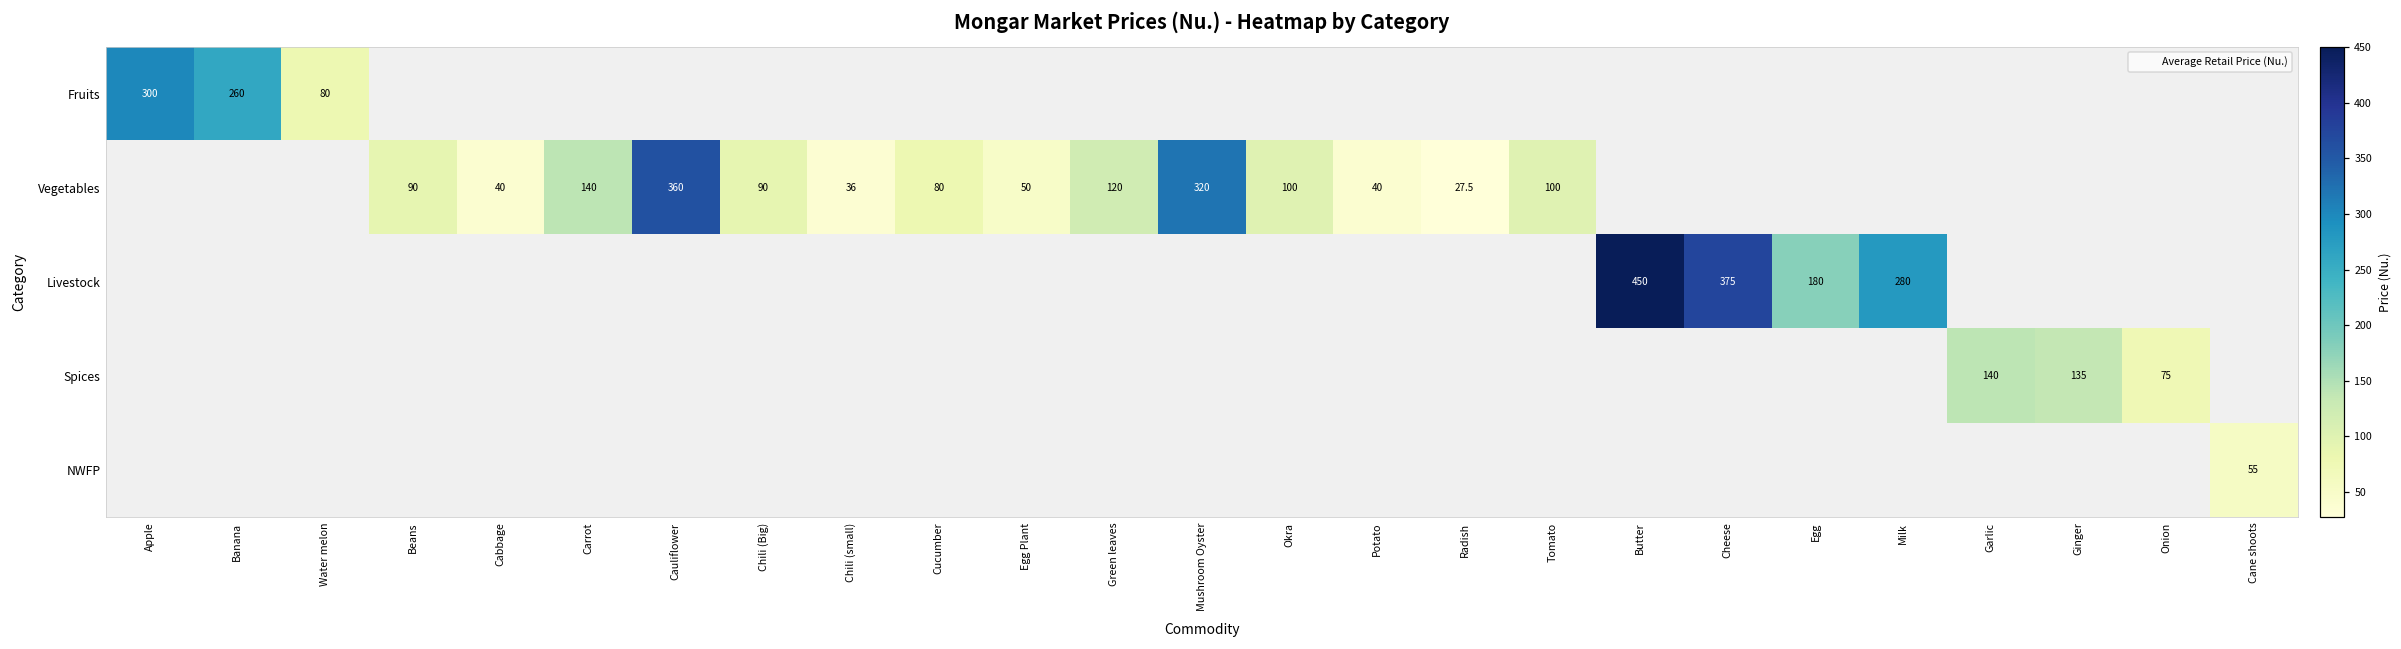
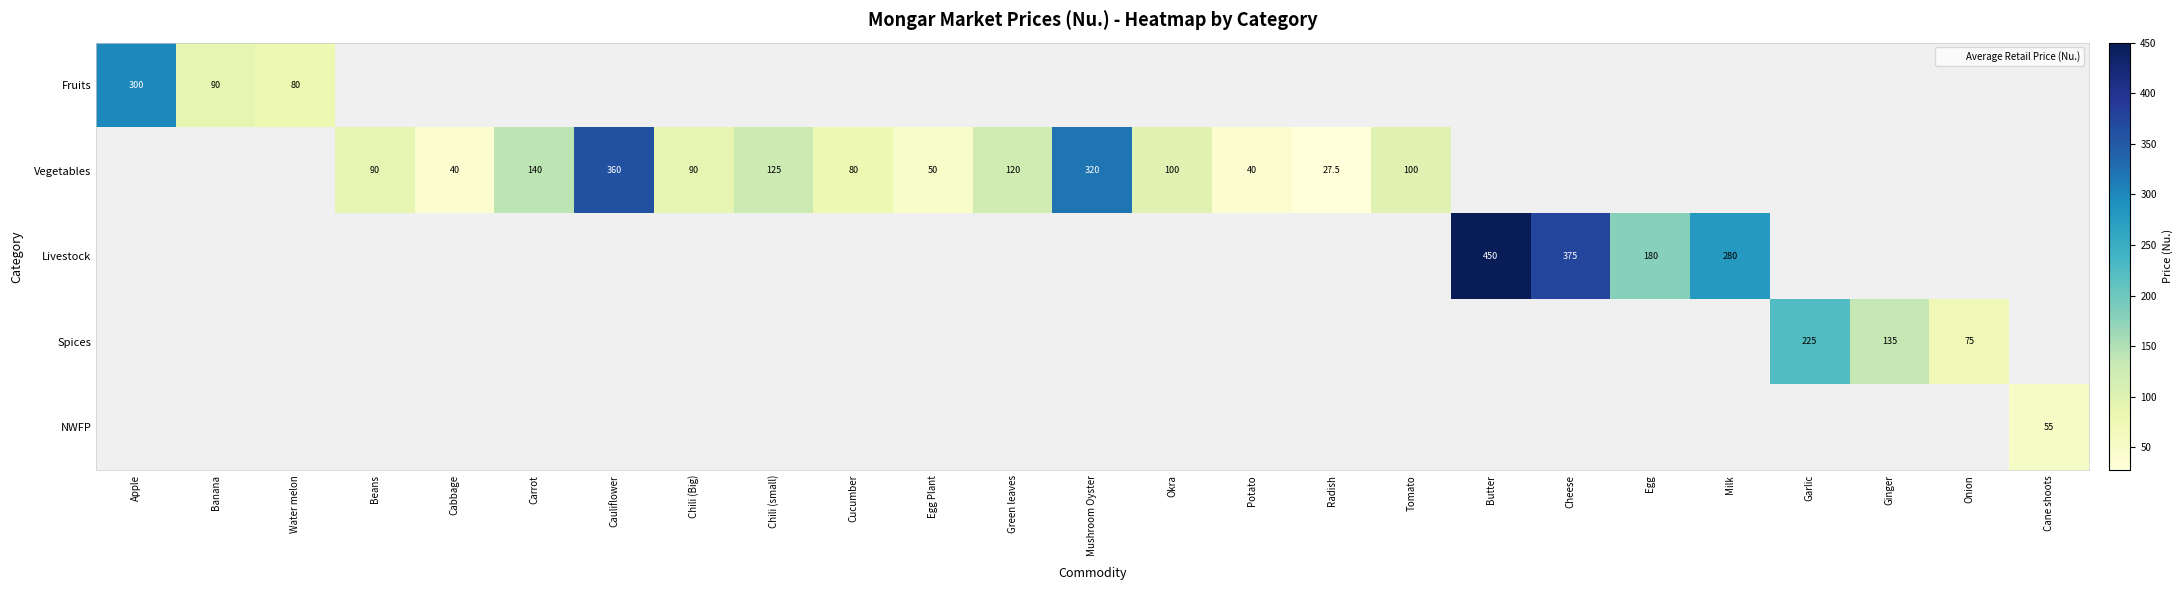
Fruits, Banana: 260 -> 90
Vegetables, Chili (small): 36 -> 125
Spices, Garlic: 140 -> 225
